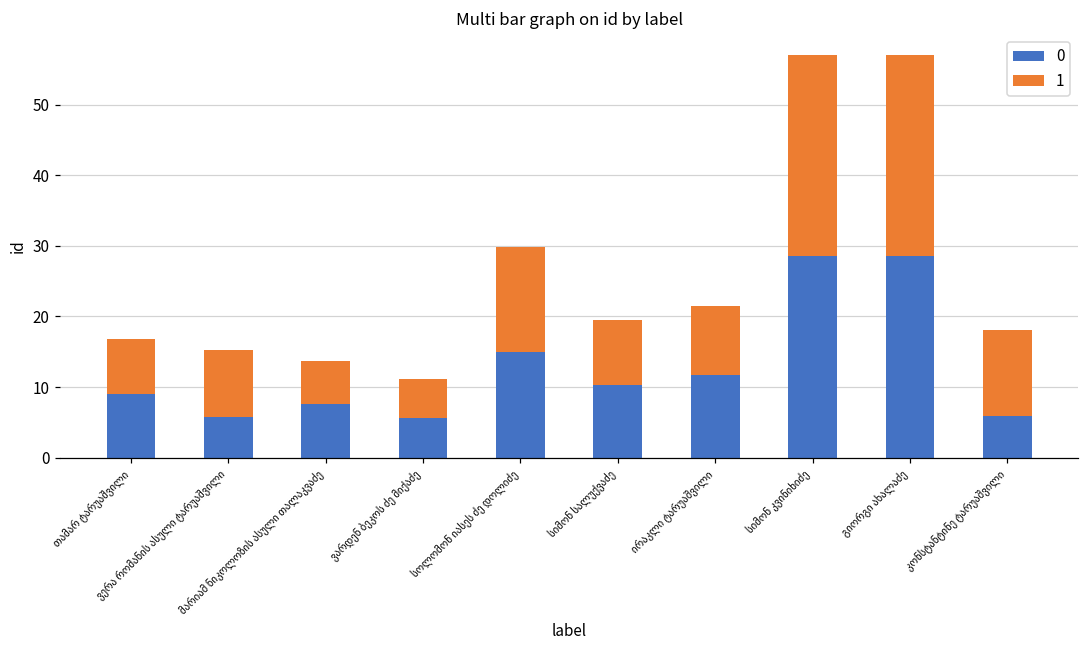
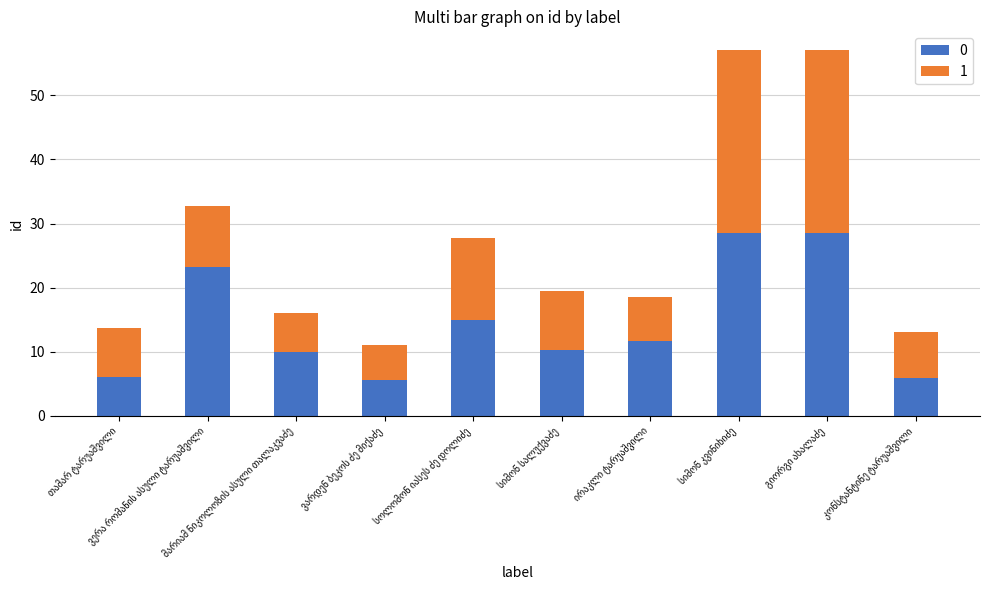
0, თამარ ტარუაშვილი: 9 -> 6
0, ვერა რომანის ასული ტარუაშვილი: 6 -> 23
0, მარიამ ნიკოლოზის ასული თალაკვაძე: 8 -> 10
1, სოლომონ იასეს ძე დოლიძე: 15 -> 13
1, ირაკლი ტარუაშვილი: 10 -> 7
1, კონსტანტინე ტარუაშვილი: 12 -> 7
